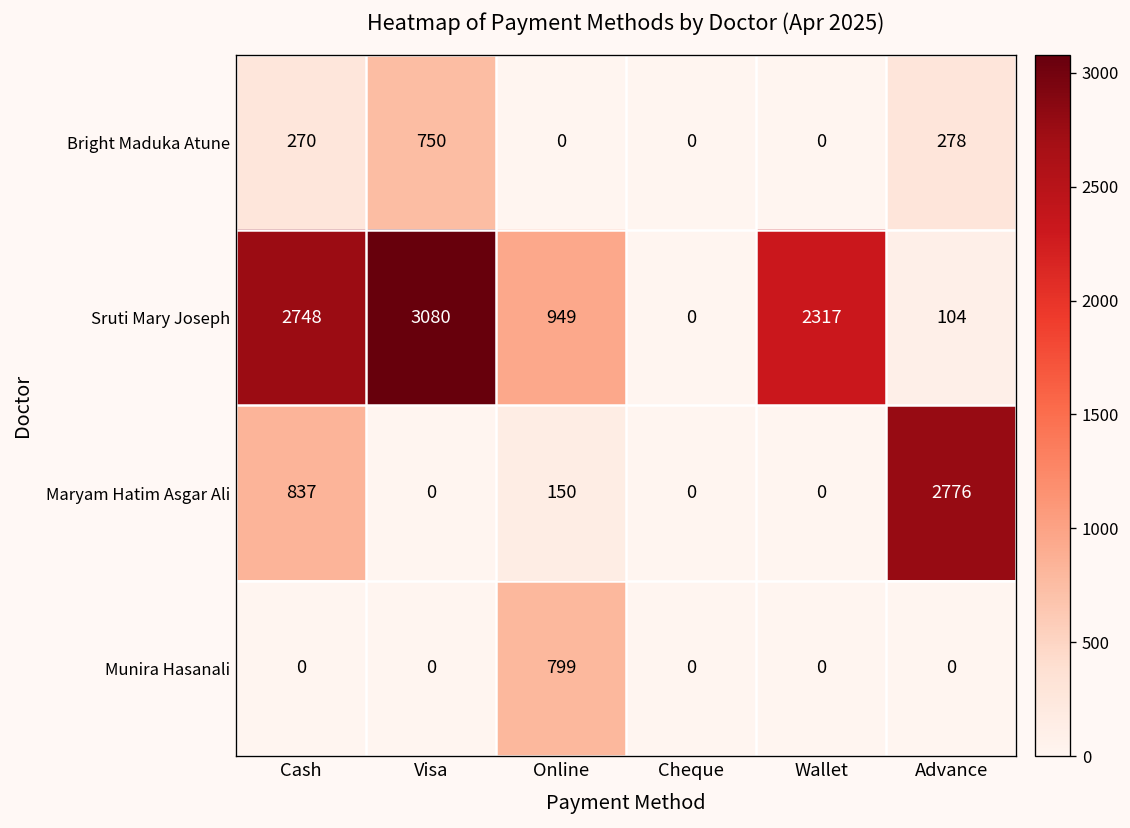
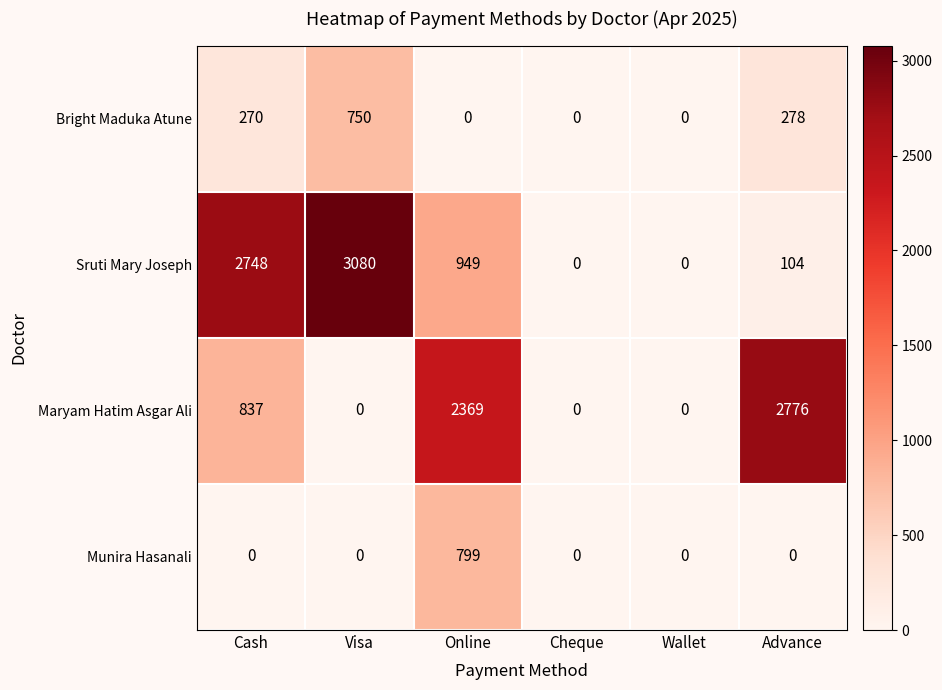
Sruti Mary Joseph, Wallet: 2317 -> 0
Maryam Hatim Asgar Ali, Online: 150 -> 2369
